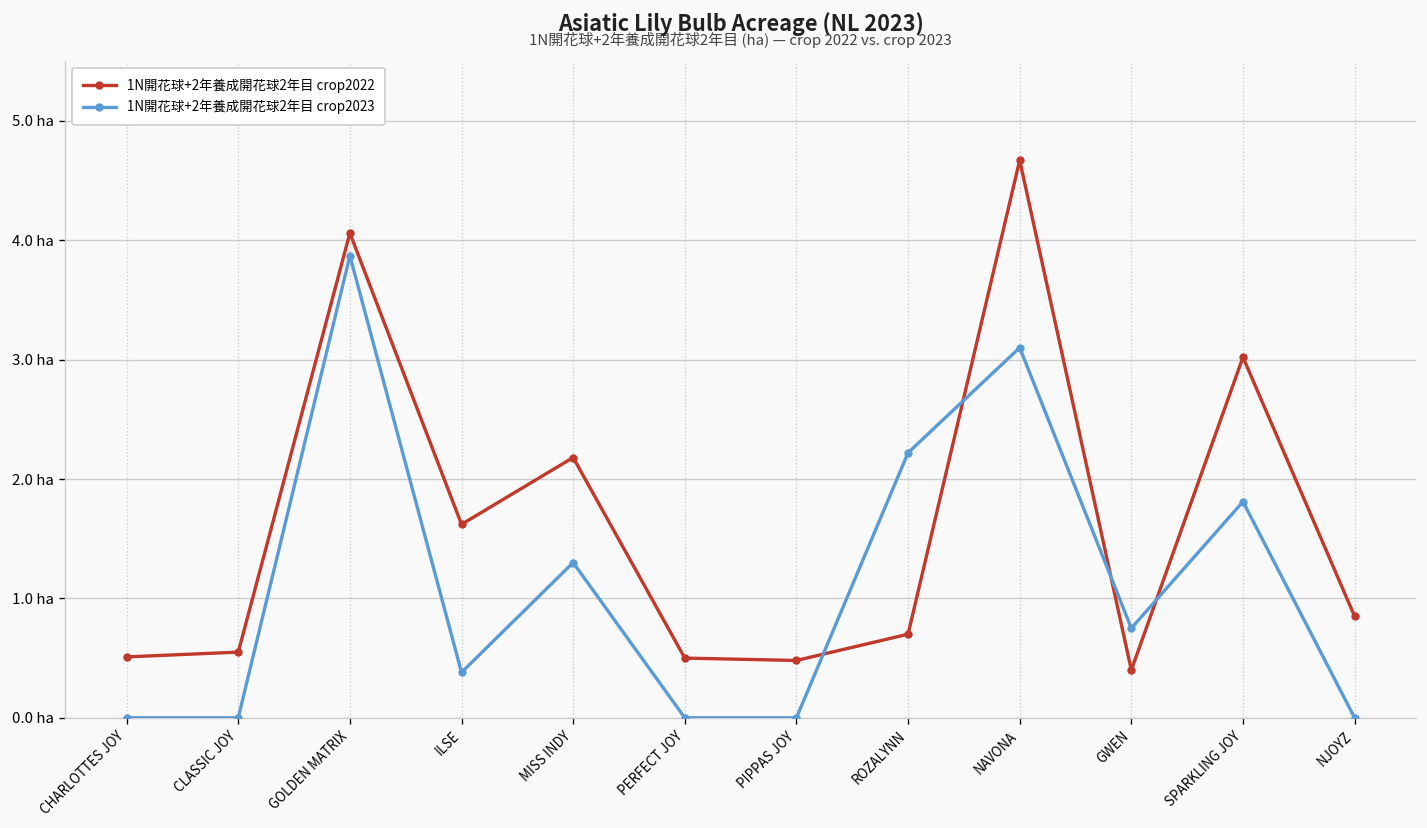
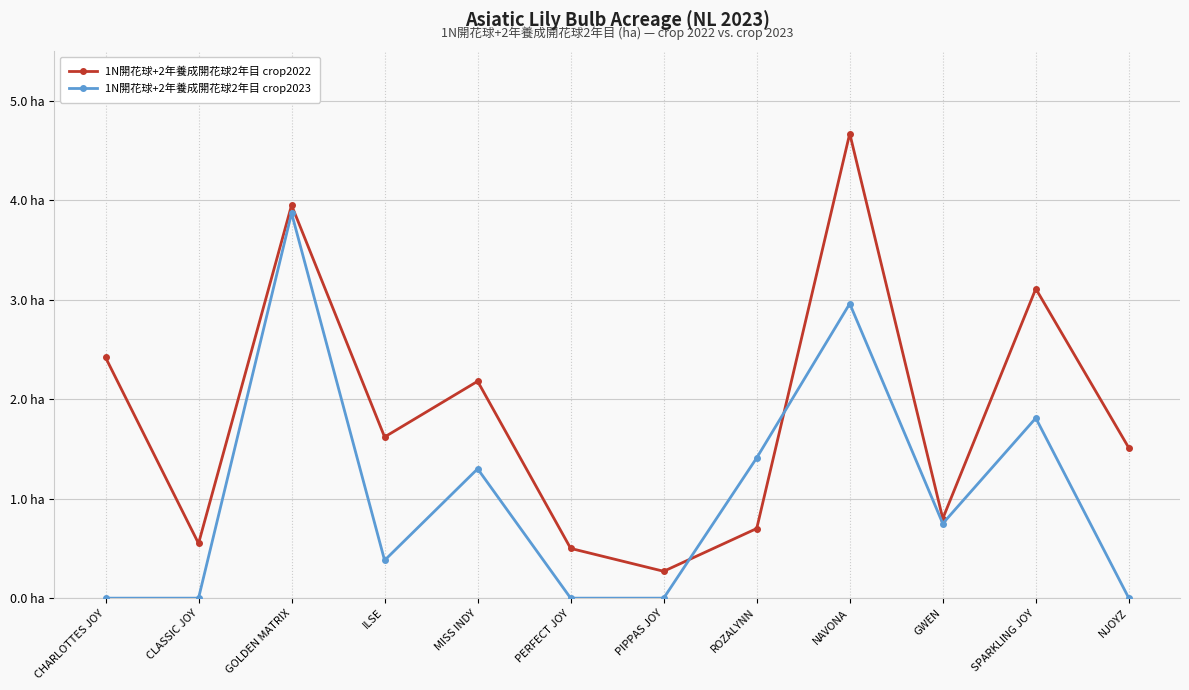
1N開花球+2年養成開花球2年目 crop2022, CHARLOTTES JOY: 0.5 ha -> 2.4 ha
1N開花球+2年養成開花球2年目 crop2022, GOLDEN MATRIX: 4.1 ha -> 4.0 ha
1N開花球+2年養成開花球2年目 crop2022, PIPPAS JOY: 0.5 ha -> 0.3 ha
1N開花球+2年養成開花球2年目 crop2023, ROZALYNN: 2.2 ha -> 1.4 ha
1N開花球+2年養成開花球2年目 crop2023, NAVONA: 3.1 ha -> 3.0 ha
1N開花球+2年養成開花球2年目 crop2022, GWEN: 0.4 ha -> 0.8 ha
1N開花球+2年養成開花球2年目 crop2022, SPARKLING JOY: 3.0 ha -> 3.1 ha
1N開花球+2年養成開花球2年目 crop2022, NJOYZ: 0.9 ha -> 1.5 ha
